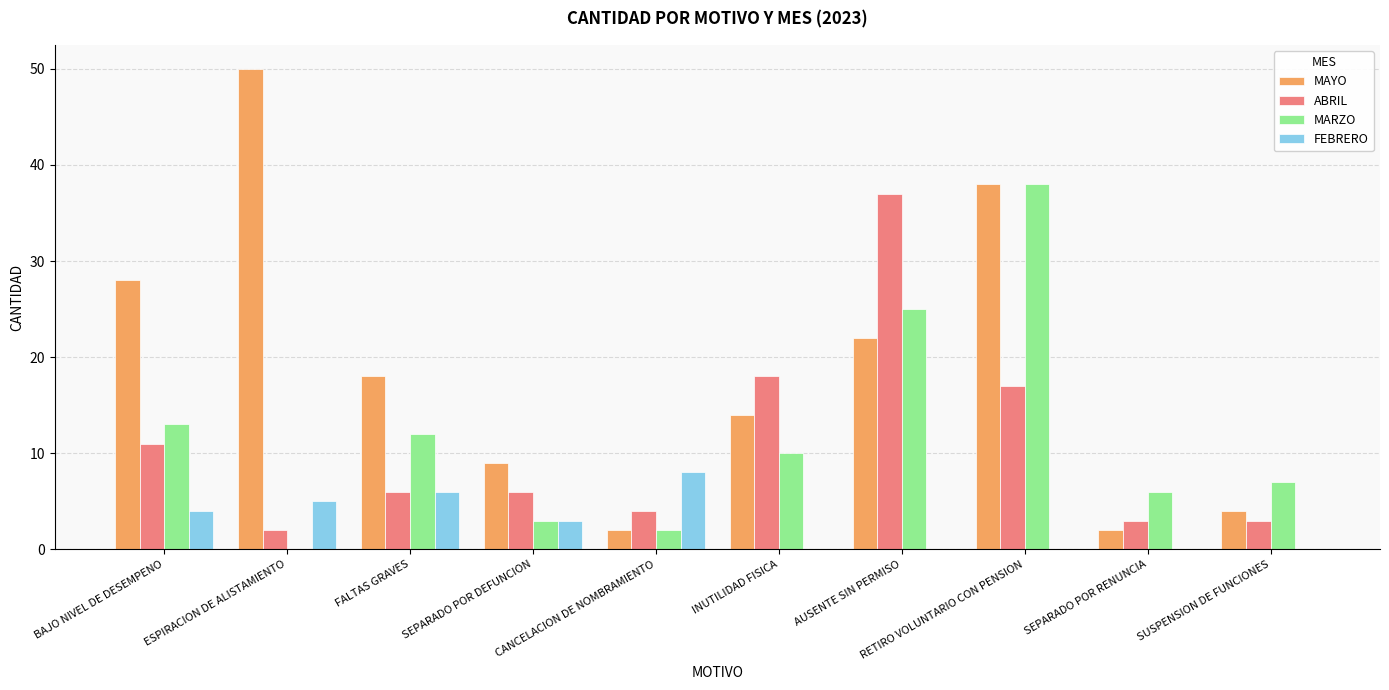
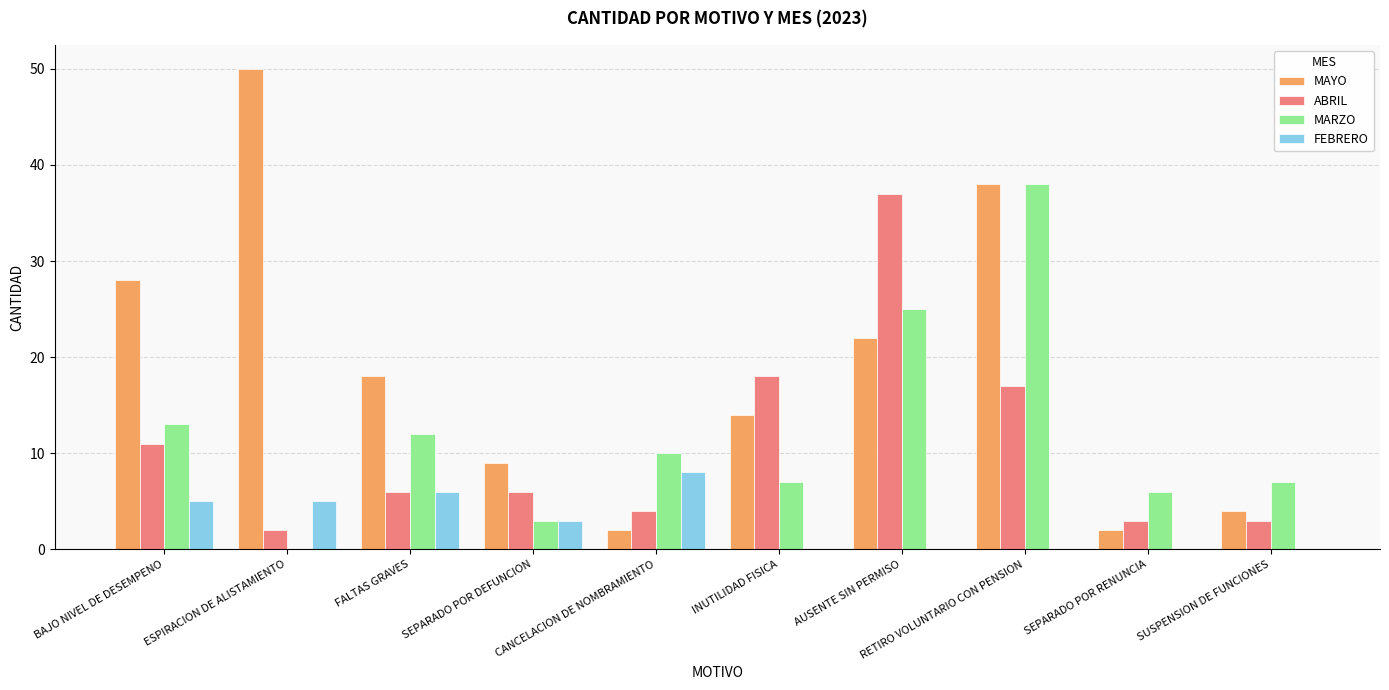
FEBRERO, BAJO NIVEL DE DESEMPENO: 4 -> 5
MARZO, CANCELACION DE NOMBRAMIENTO: 2 -> 10
MARZO, INUTILIDAD FISICA: 10 -> 7
